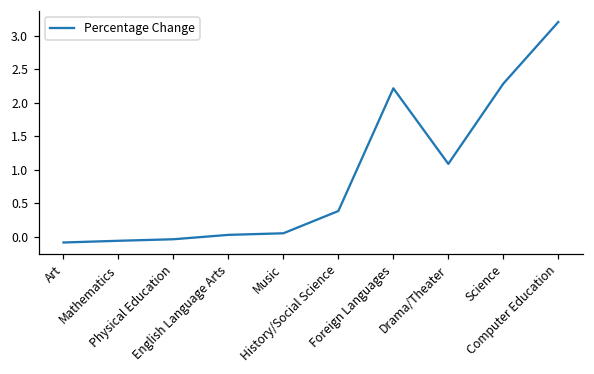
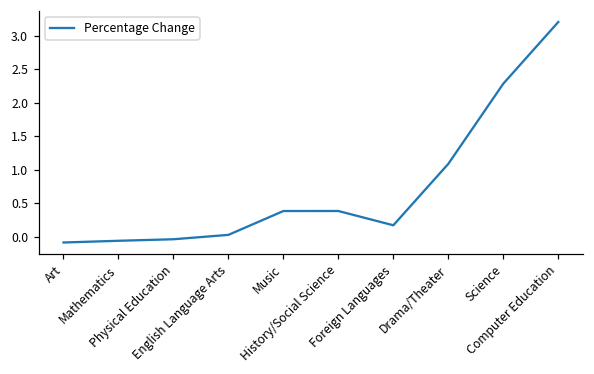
Music: 0.0 -> 0.4
Foreign Languages: 2.2 -> 0.2
